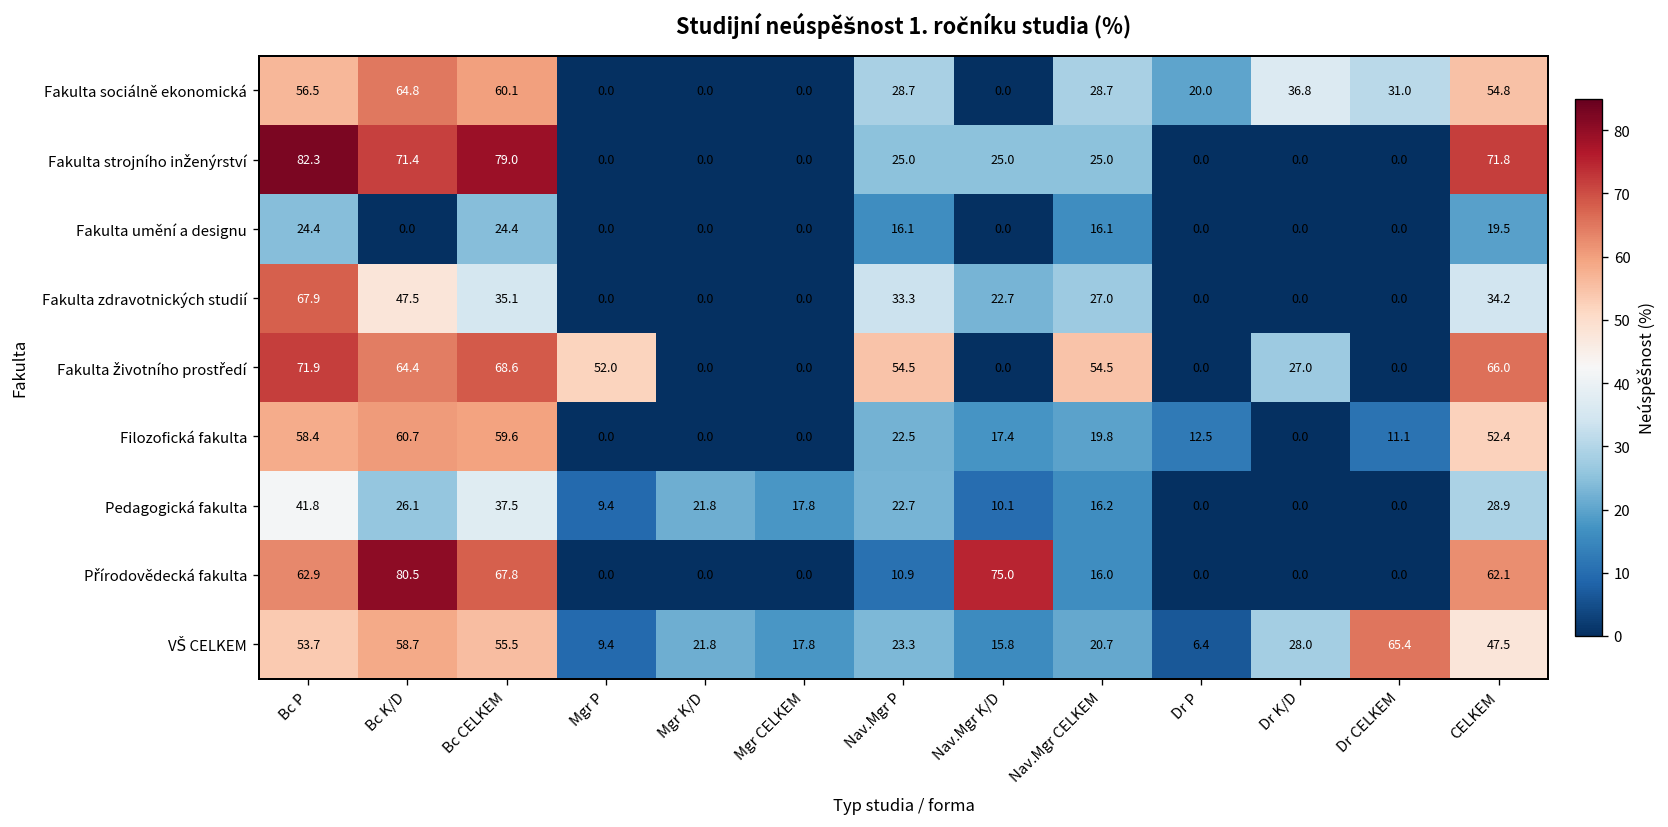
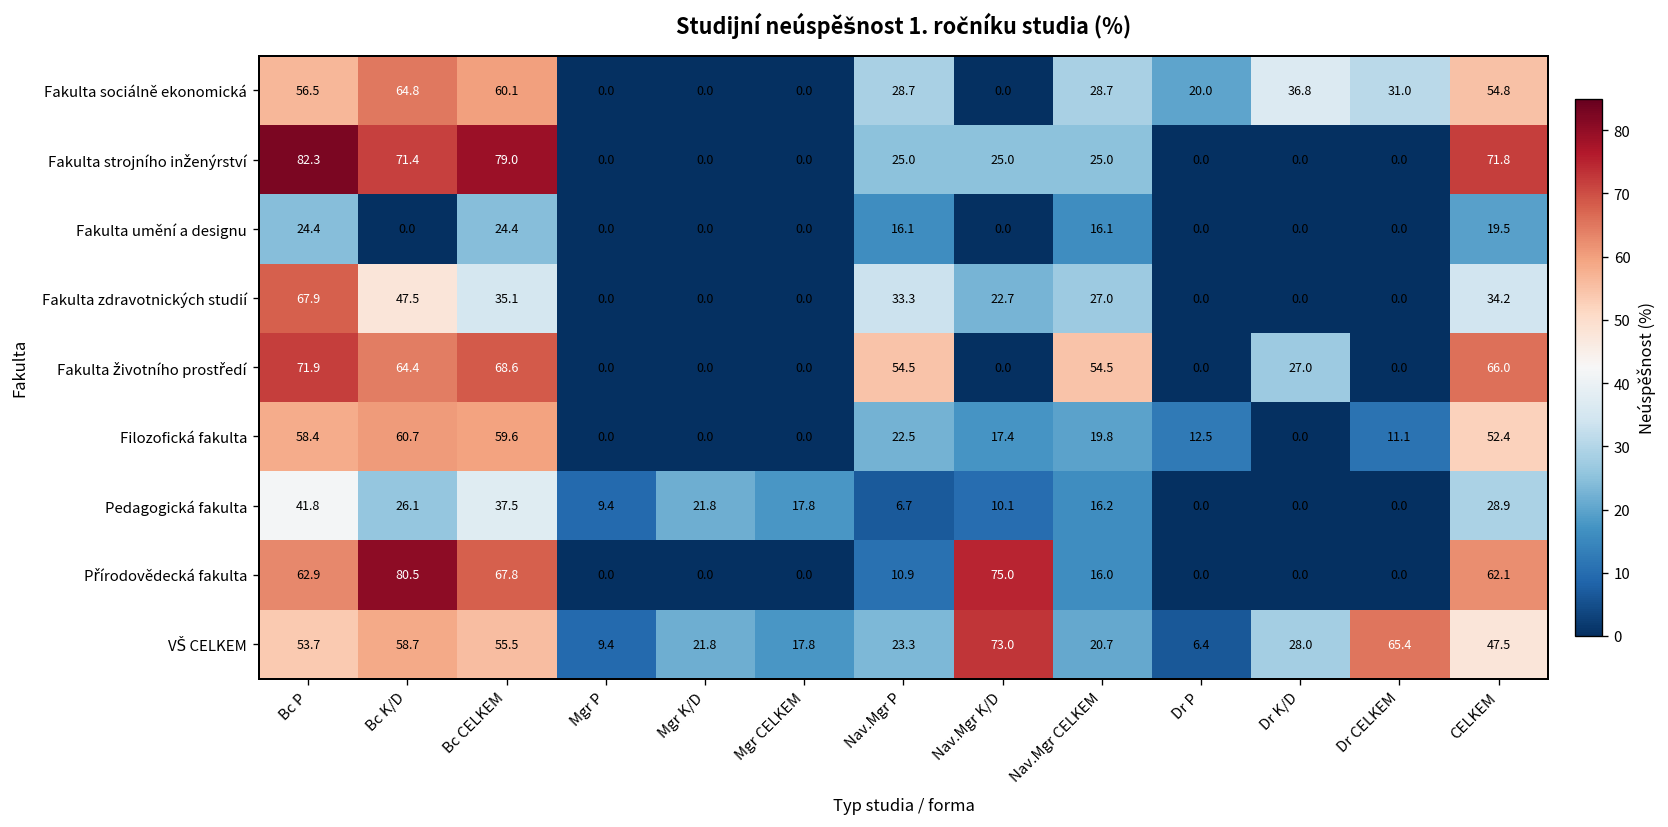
Fakulta životního prostředí, Mgr P: 52.0 -> 0.0
Pedagogická fakulta, Nav.Mgr P: 22.7 -> 6.7
VŠ CELKEM, Nav.Mgr K/D: 15.8 -> 73.0
